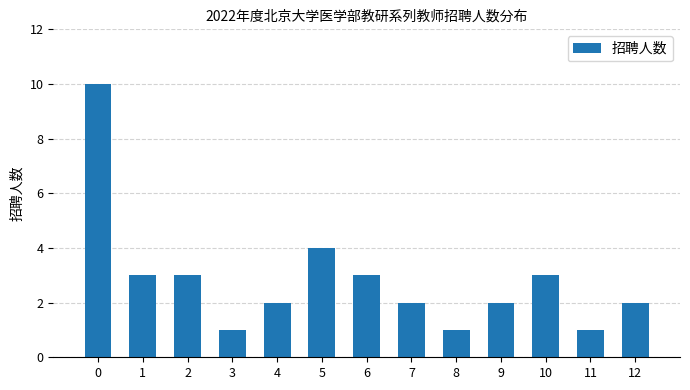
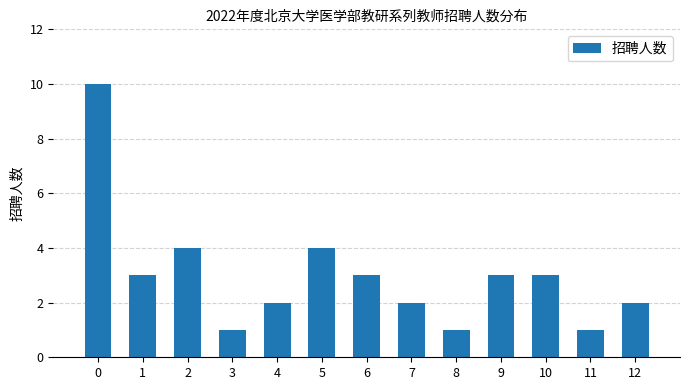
2: 3 -> 4
9: 2 -> 3
